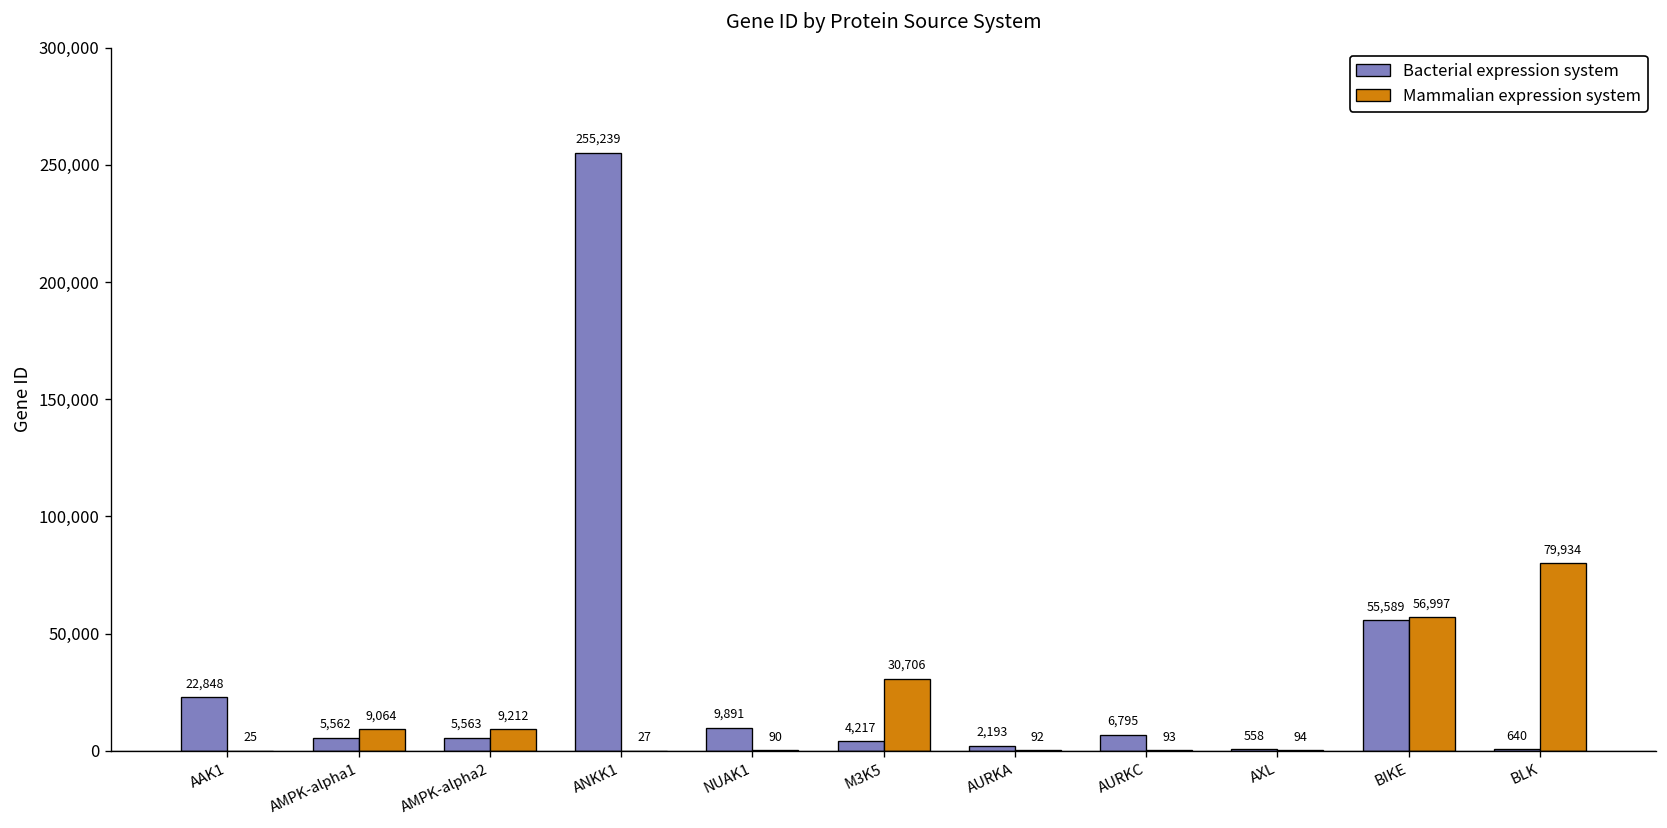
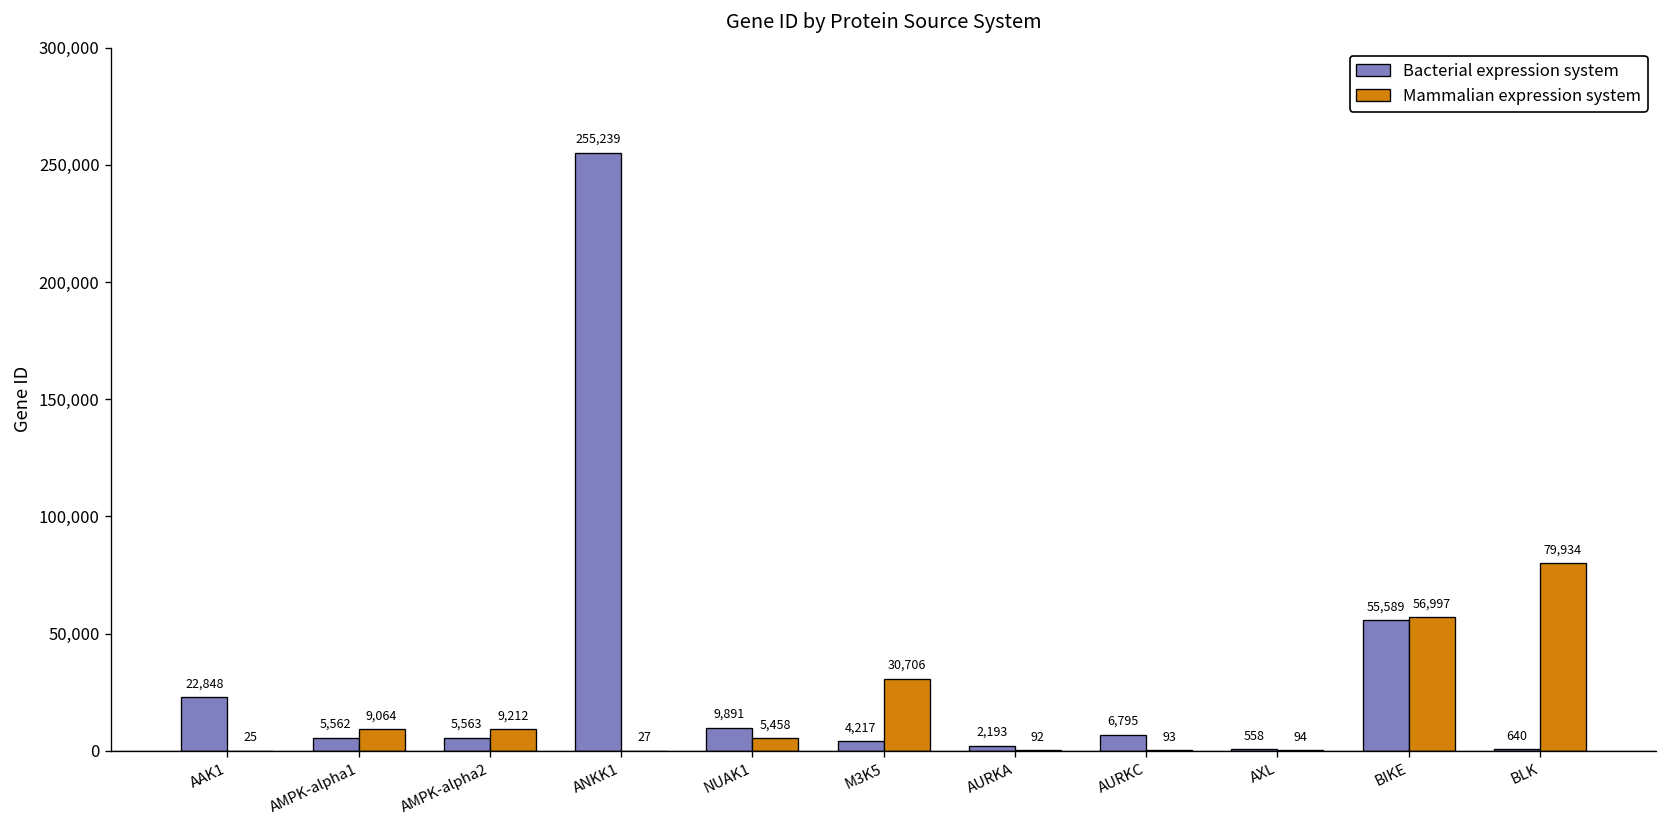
Mammalian expression system, NUAK1: 90 -> 5,458
